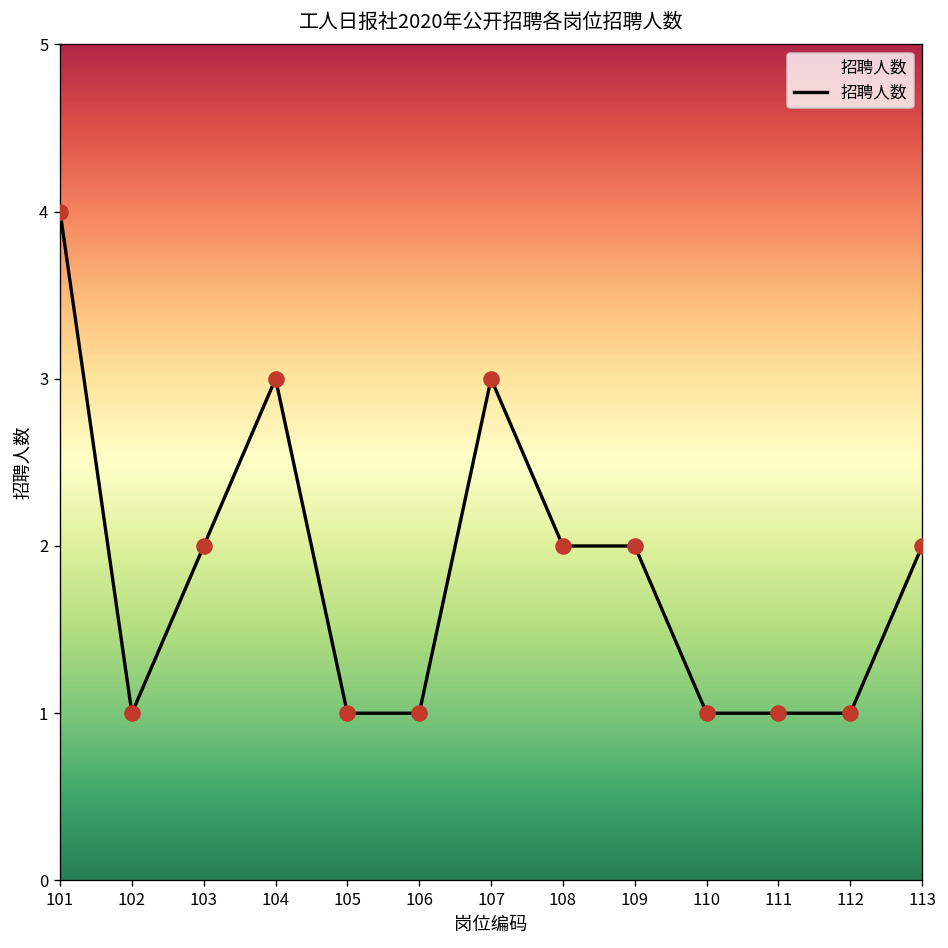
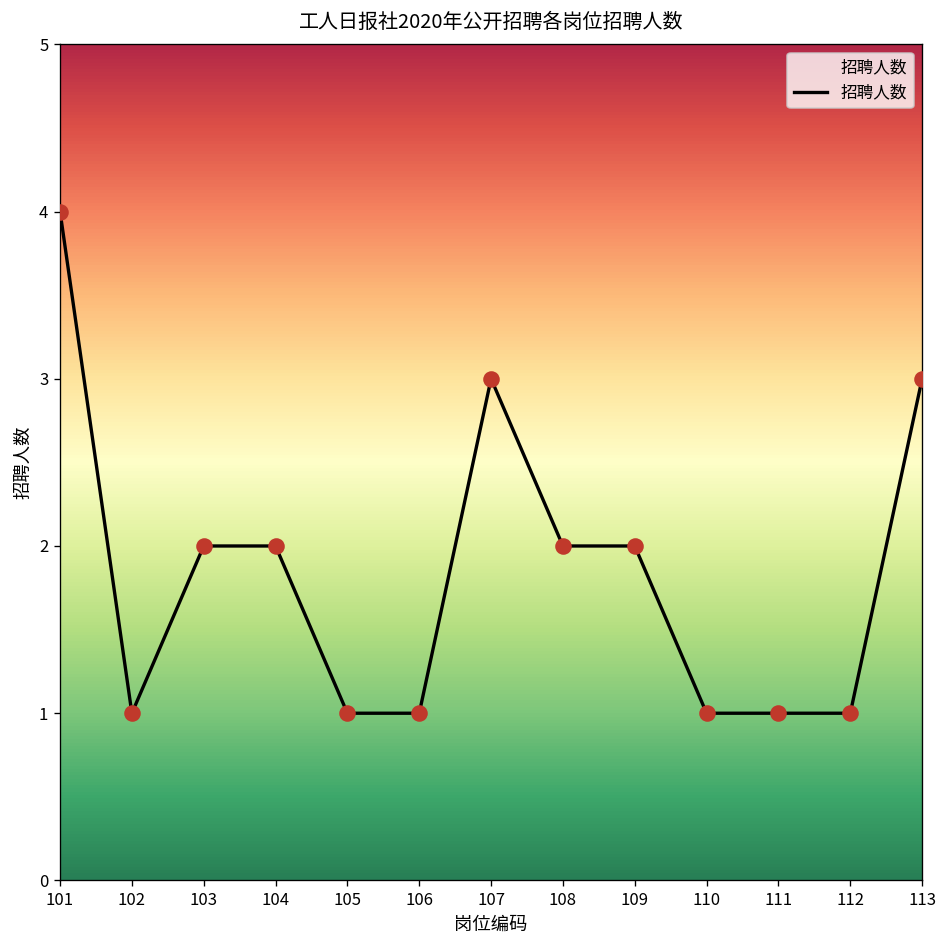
104: 3 -> 2
113: 2 -> 3
